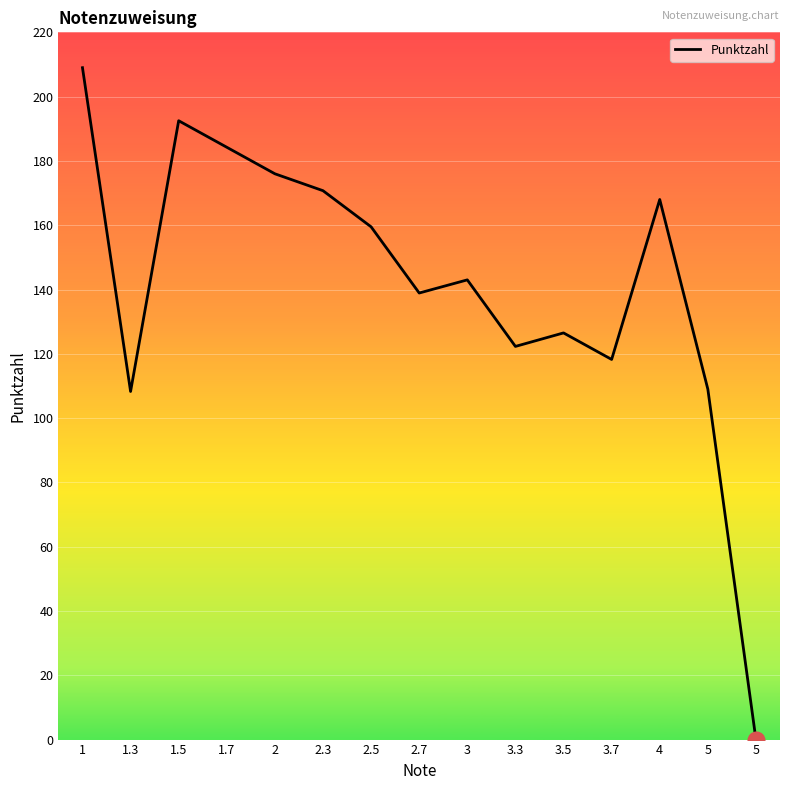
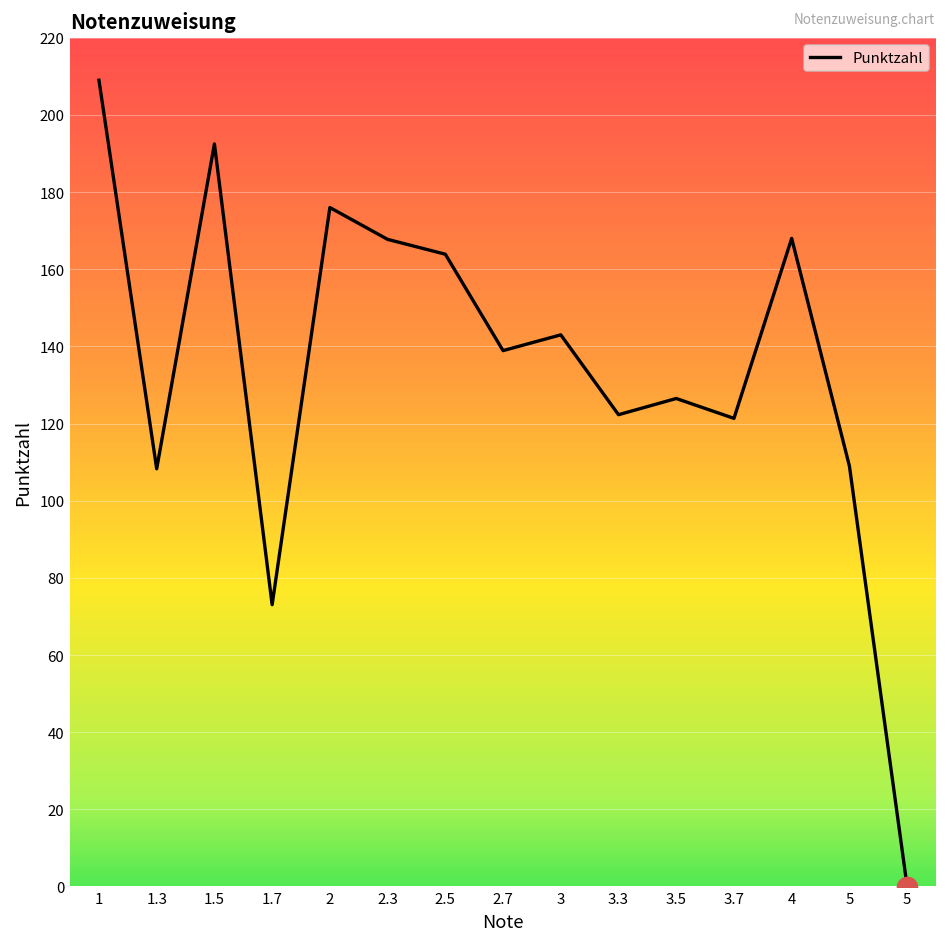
Punktzahl, 1.7: 184 -> 73
Punktzahl, 2.3: 171 -> 168
Punktzahl, 2.5: 160 -> 164
Punktzahl, 3.7: 118 -> 121
